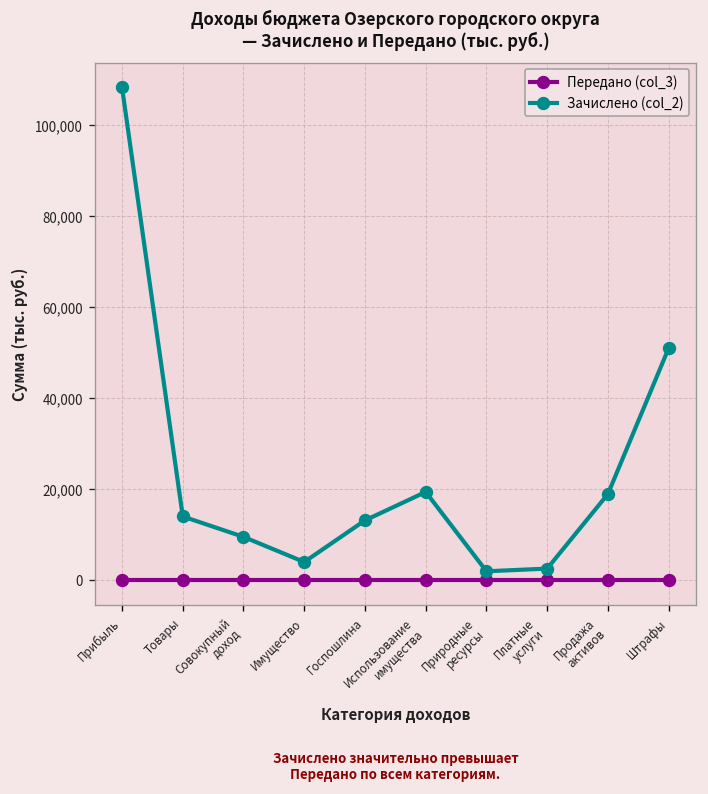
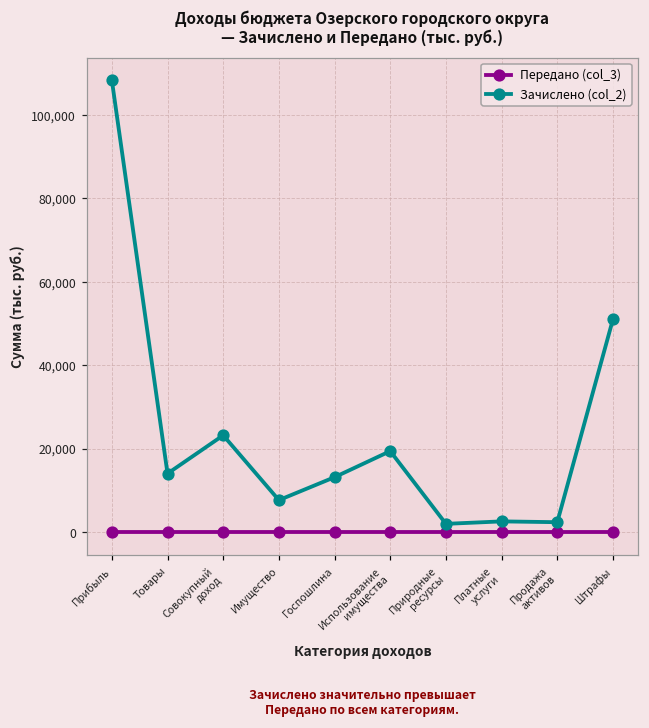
Зачислено (col_2), Совокупный доход: 10,000 -> 23,000
Зачислено (col_2), Имущество: 4,000 -> 8,000
Зачислено (col_2), Продажа активов: 19,000 -> 2,000
